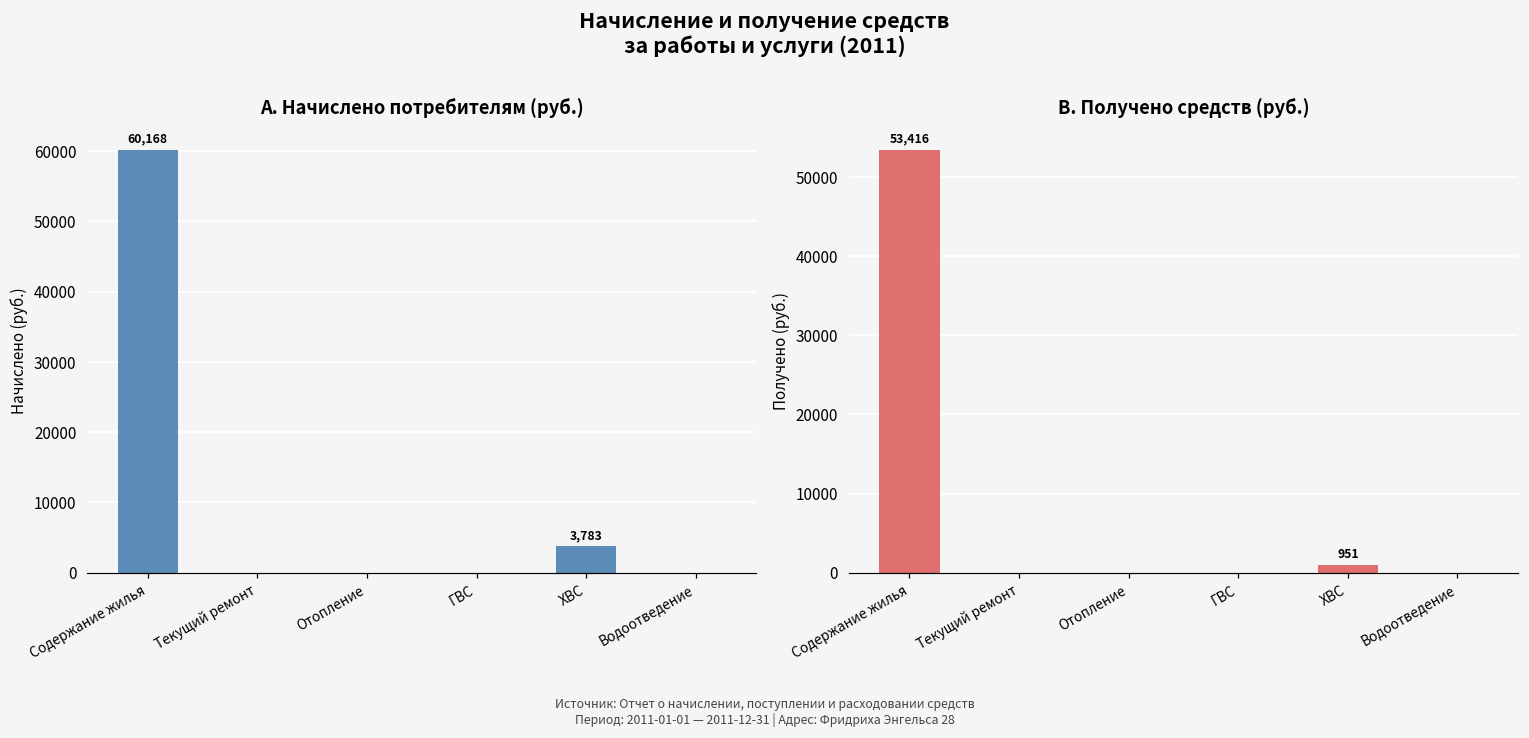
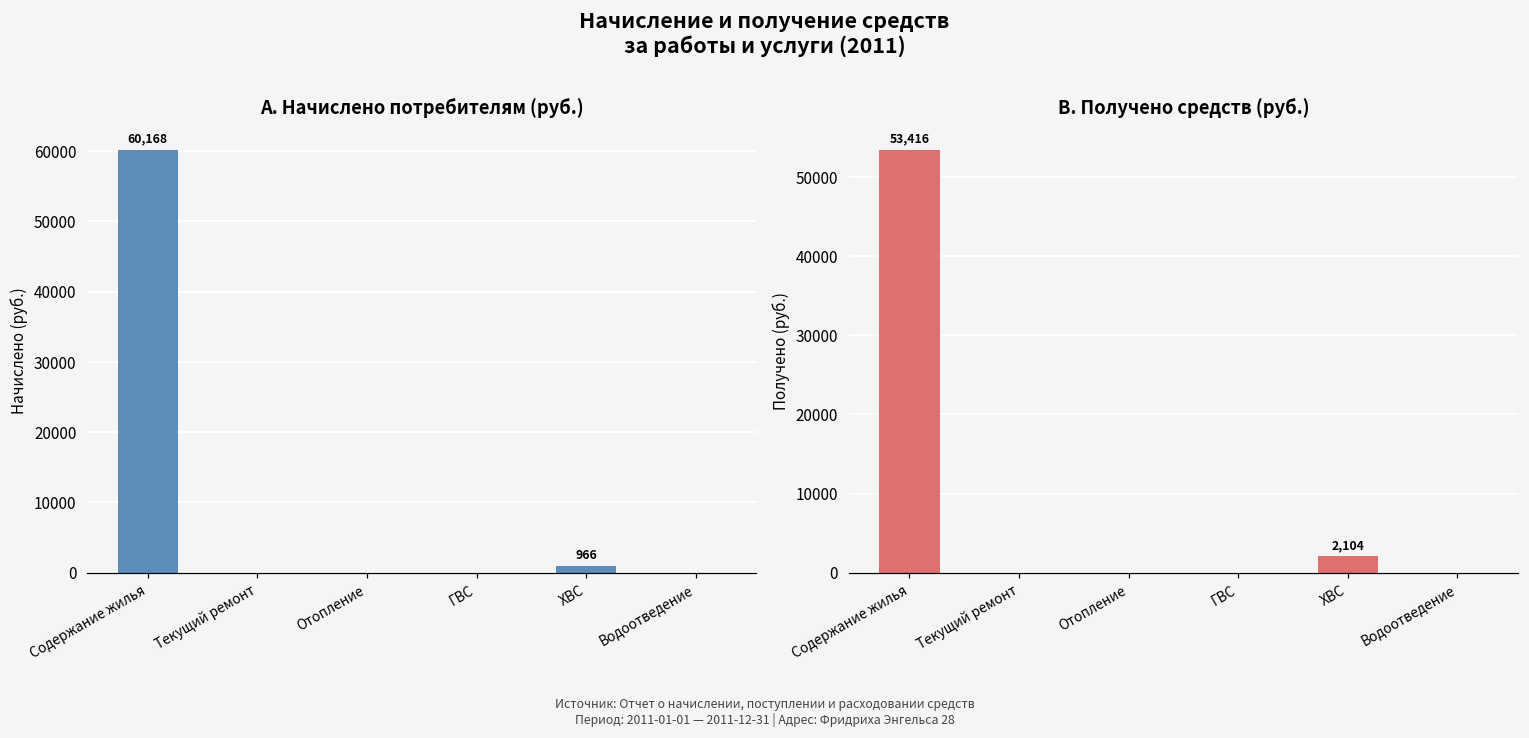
A. Начислено потребителям (руб.), ХВС: 3,783 -> 966
B. Получено средств (руб.), ХВС: 951 -> 2,104
